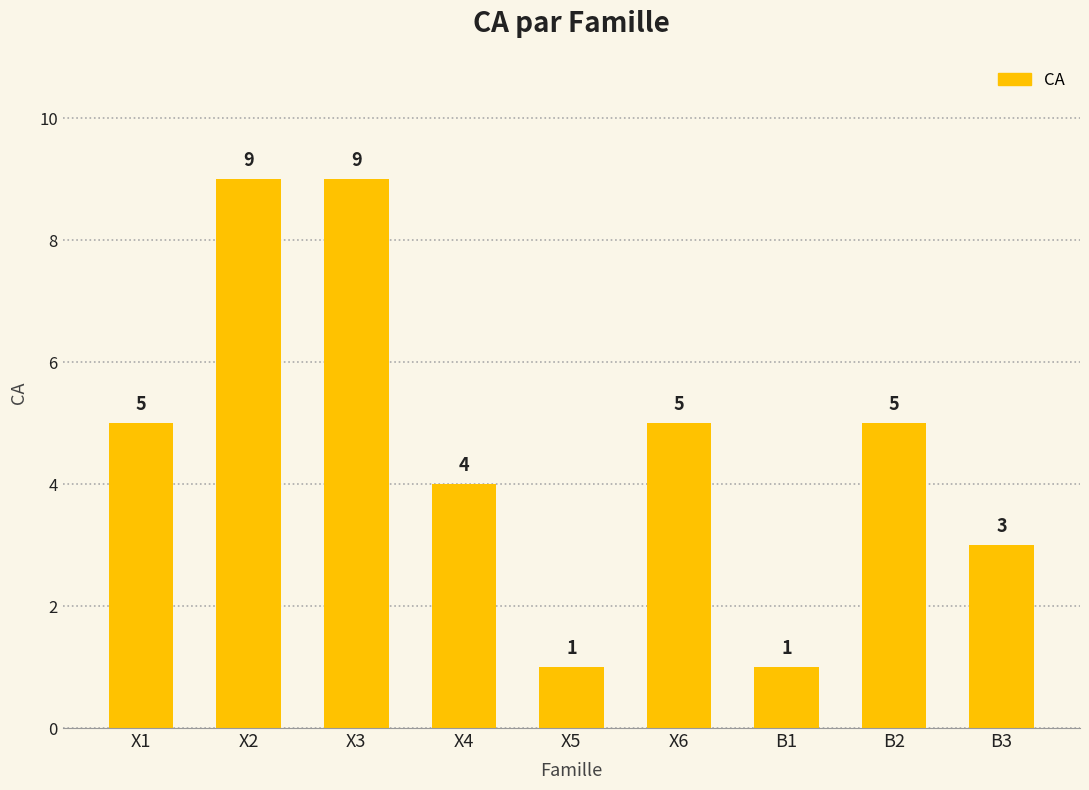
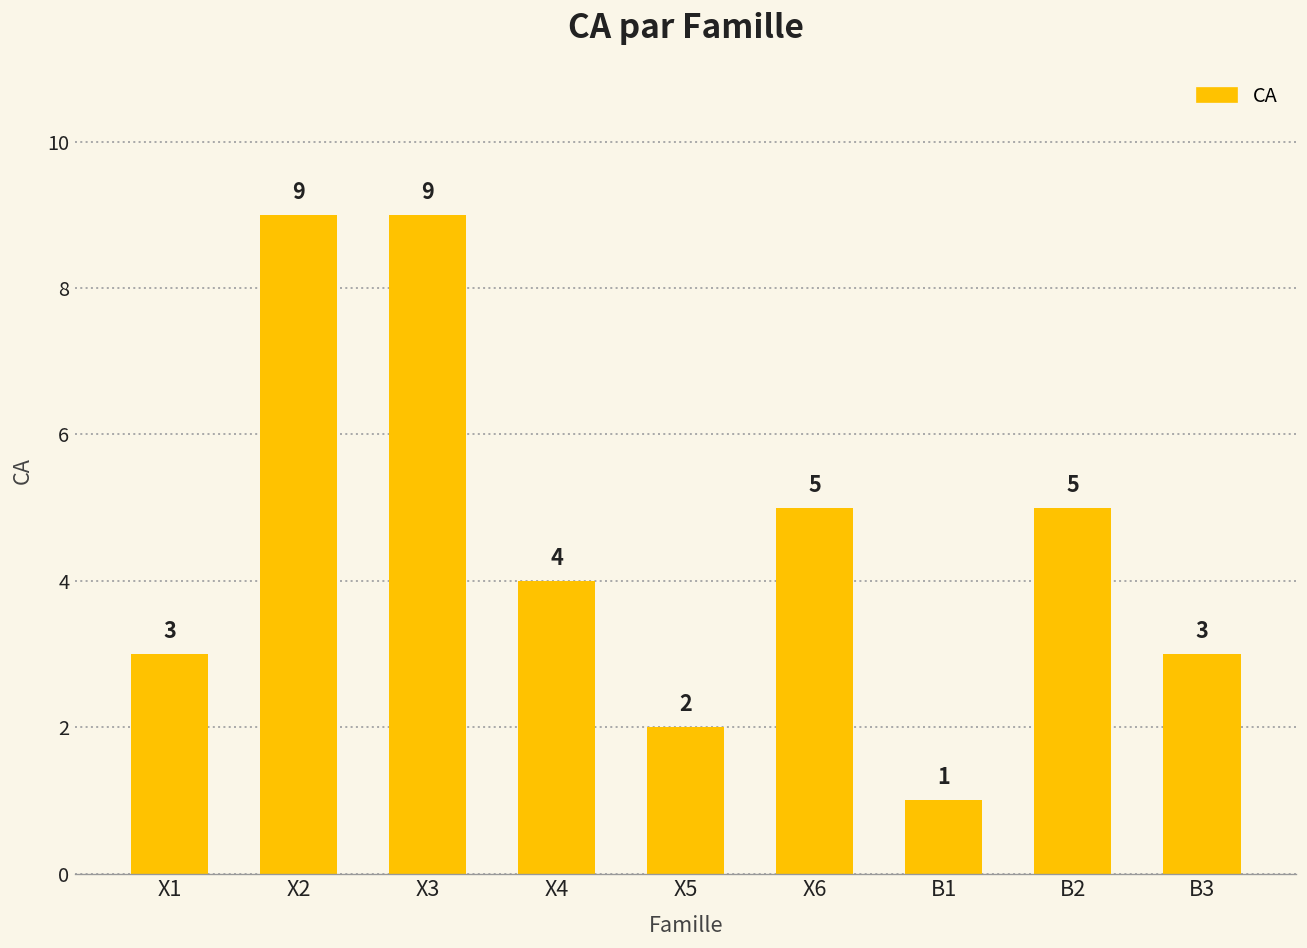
X1: 5 -> 3
X5: 1 -> 2
